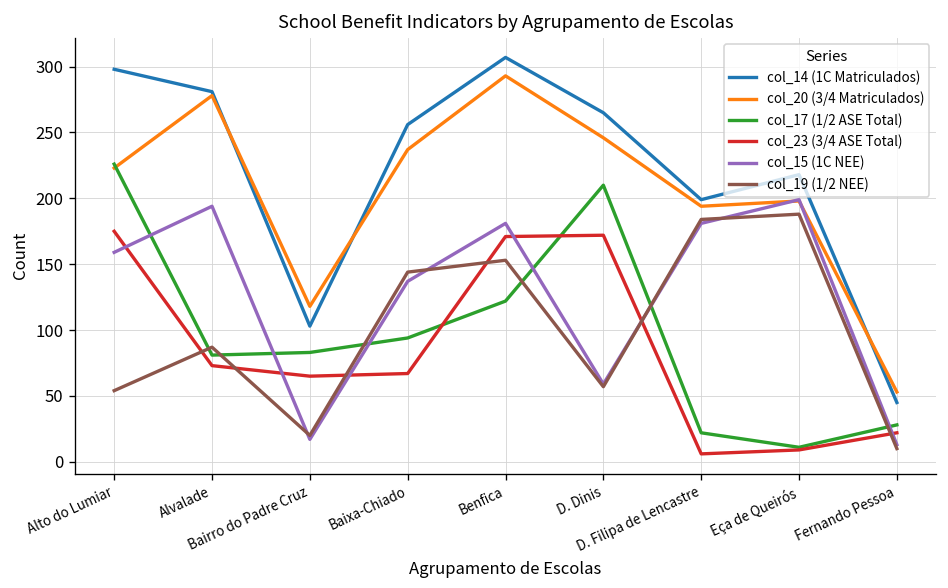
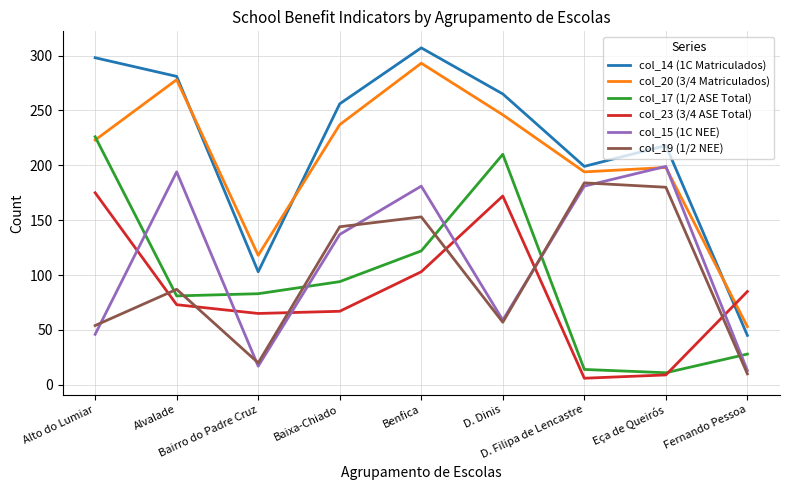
col_15 (1C NEE), Alto do Lumiar: 159 -> 46
col_23 (3/4 ASE Total), Benfica: 171 -> 103
col_17 (1/2 ASE Total), D. Filipa de Lencastre: 22 -> 14
col_19 (1/2 NEE), Eça de Queirós: 188 -> 180
col_23 (3/4 ASE Total), Fernando Pessoa: 22 -> 85
